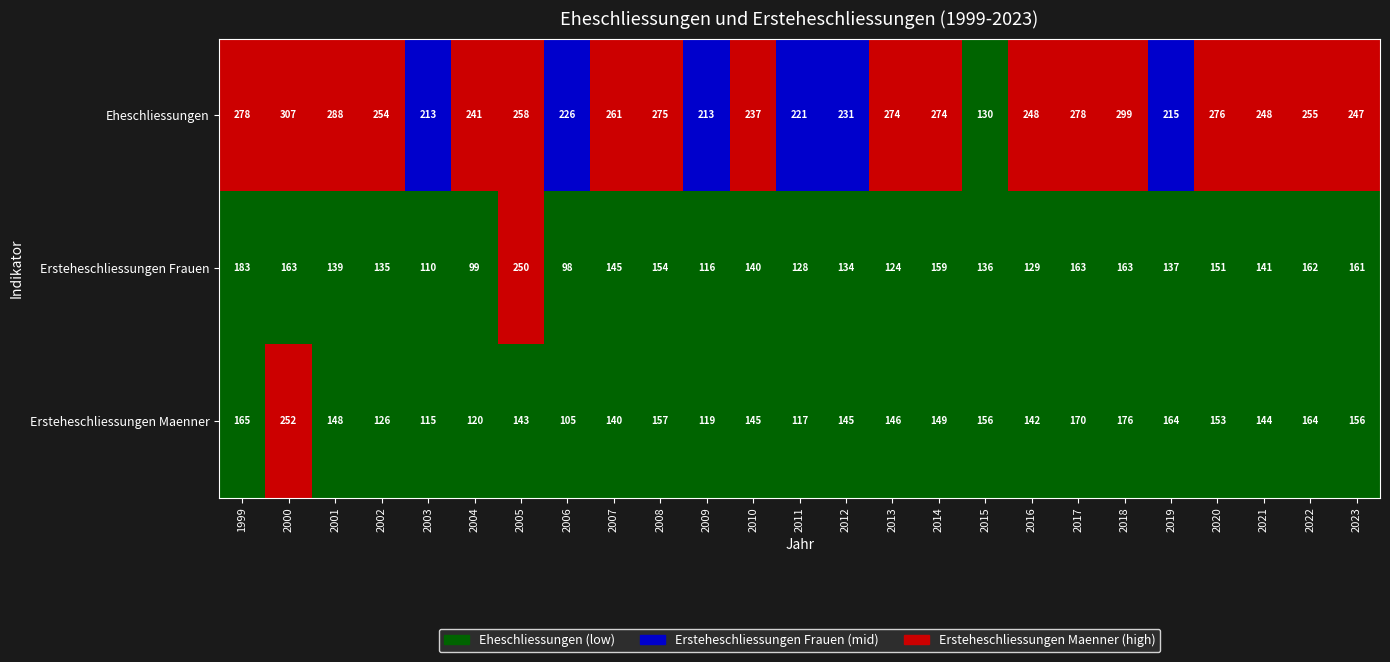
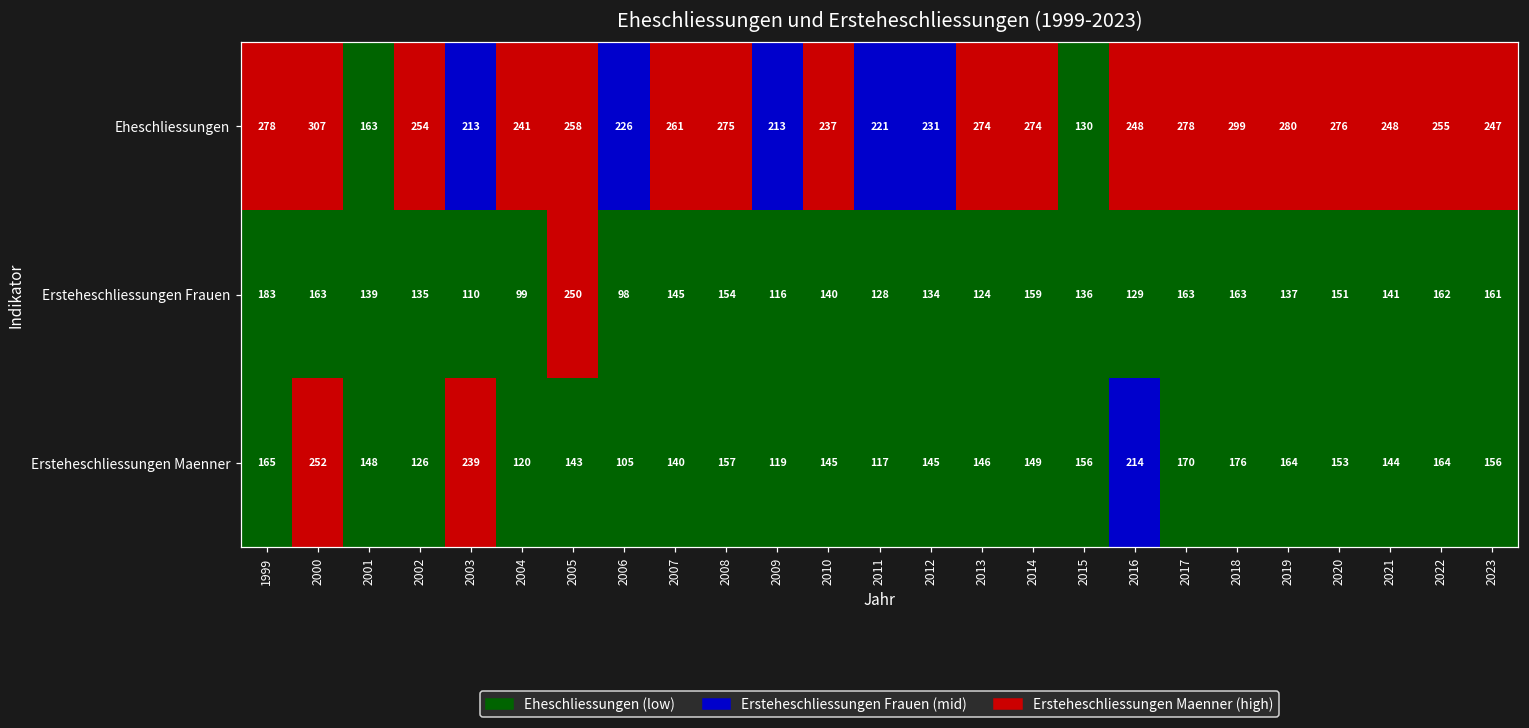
Eheschliessungen, 2001: 288 -> 163
Eheschliessungen, 2019: 215 -> 280
Ersteheschliessungen Maenner, 2003: 115 -> 239
Ersteheschliessungen Maenner, 2016: 142 -> 214
